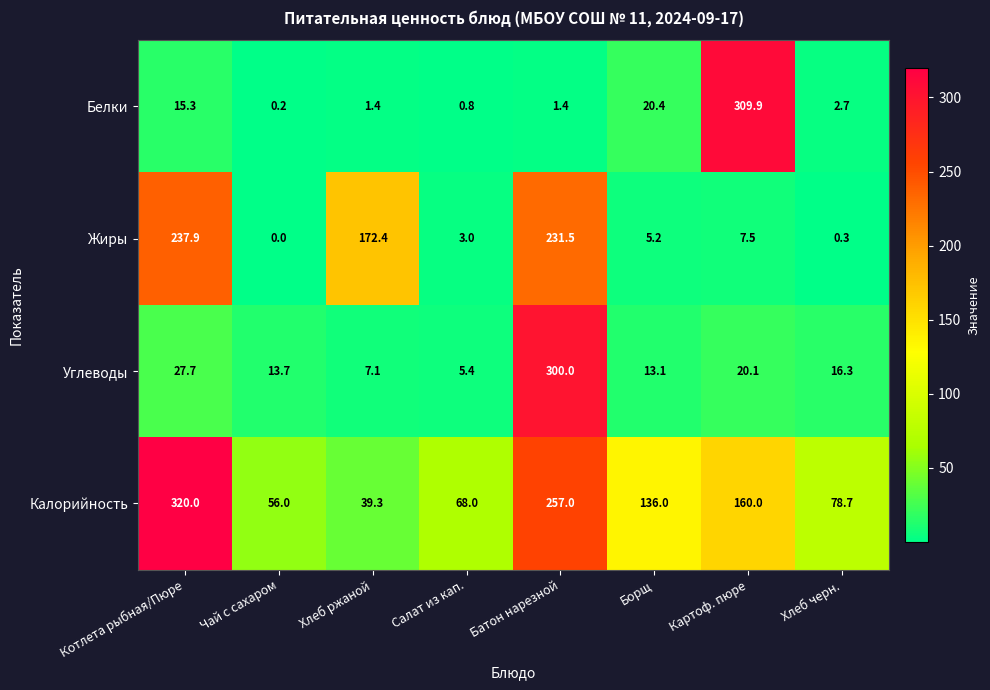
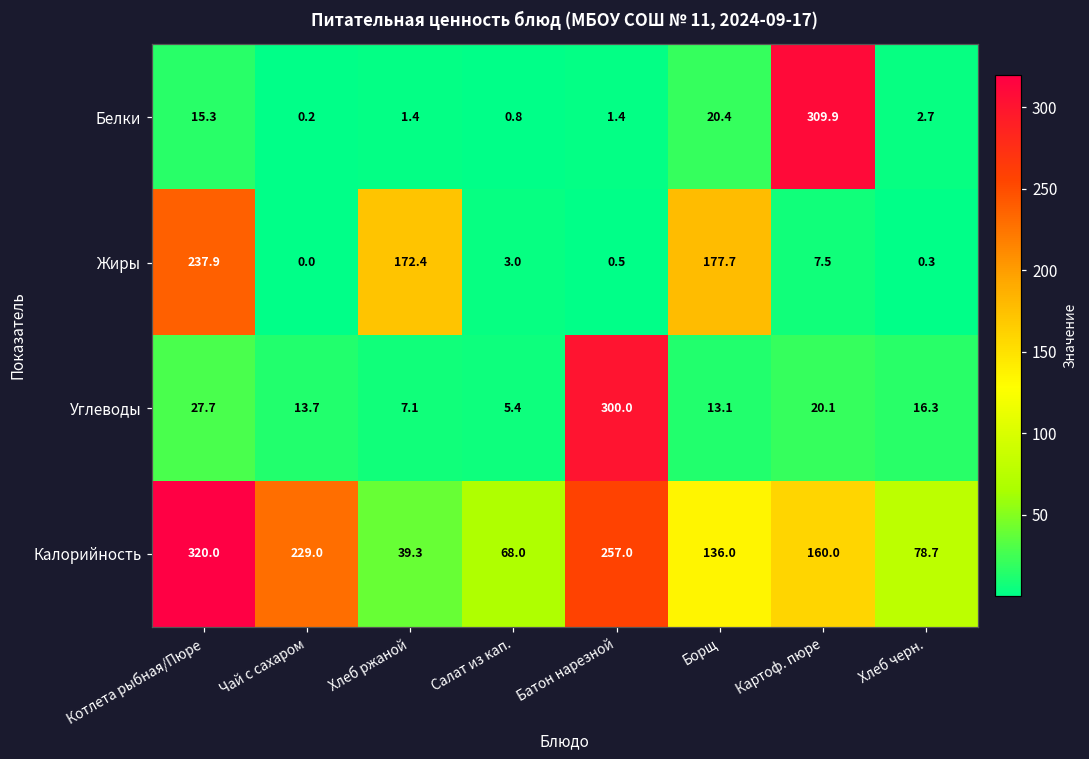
Жиры, Батон нарезной: 231.5 -> 0.5
Жиры, Борщ: 5.2 -> 177.7
Калорийность, Чай с сахаром: 56.0 -> 229.0
